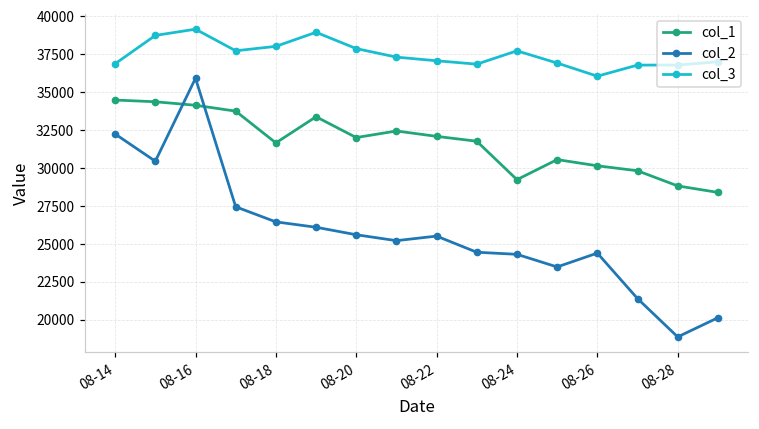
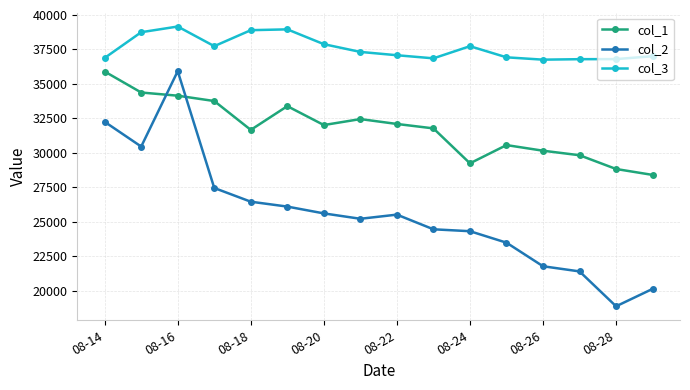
col_1, 08-14: 34500 -> 35900
col_3, 08-18: 38000 -> 38900
col_2, 08-26: 24400 -> 21800
col_3, 08-26: 36100 -> 36800
